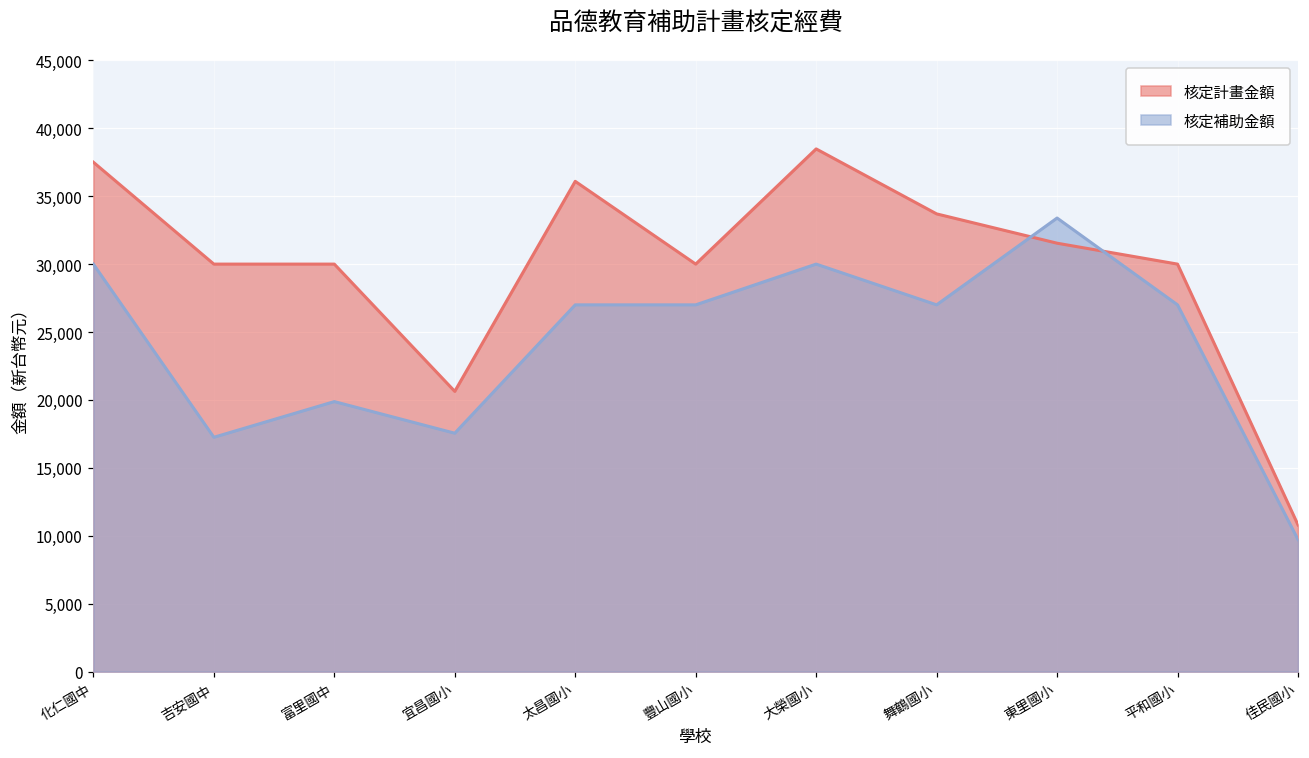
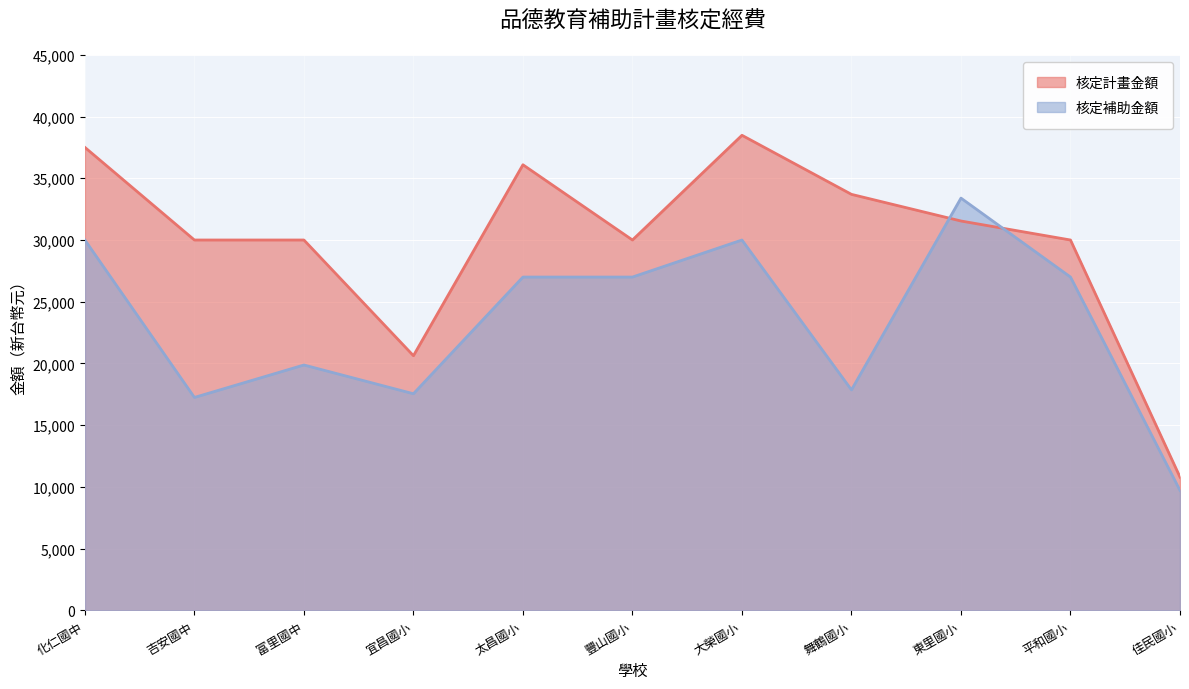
核定補助金額, 舞鶴國小: 27,000 -> 17,900
